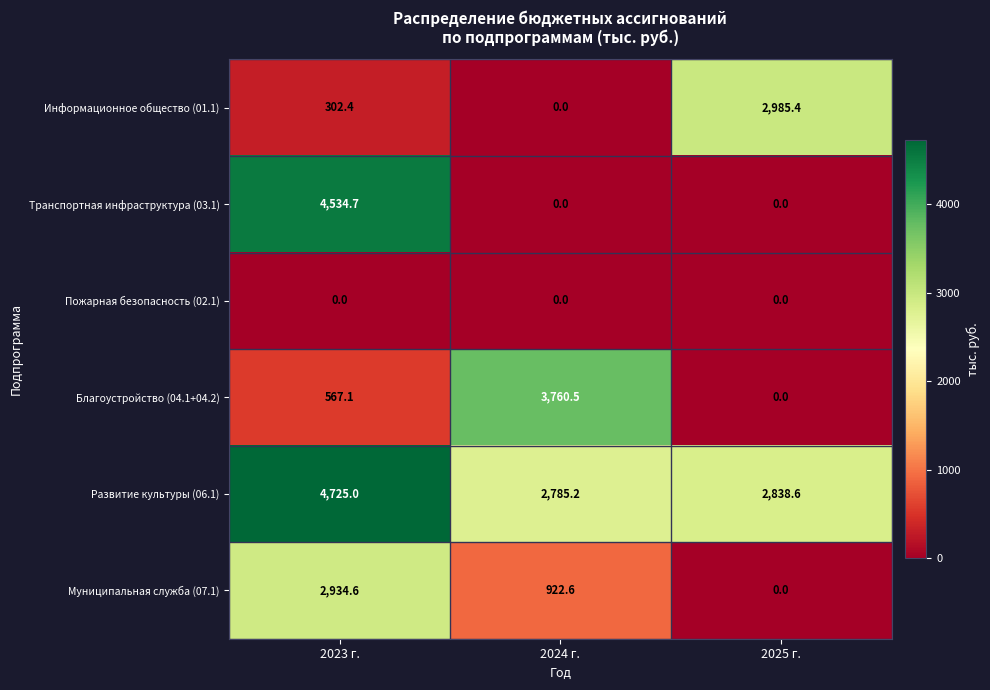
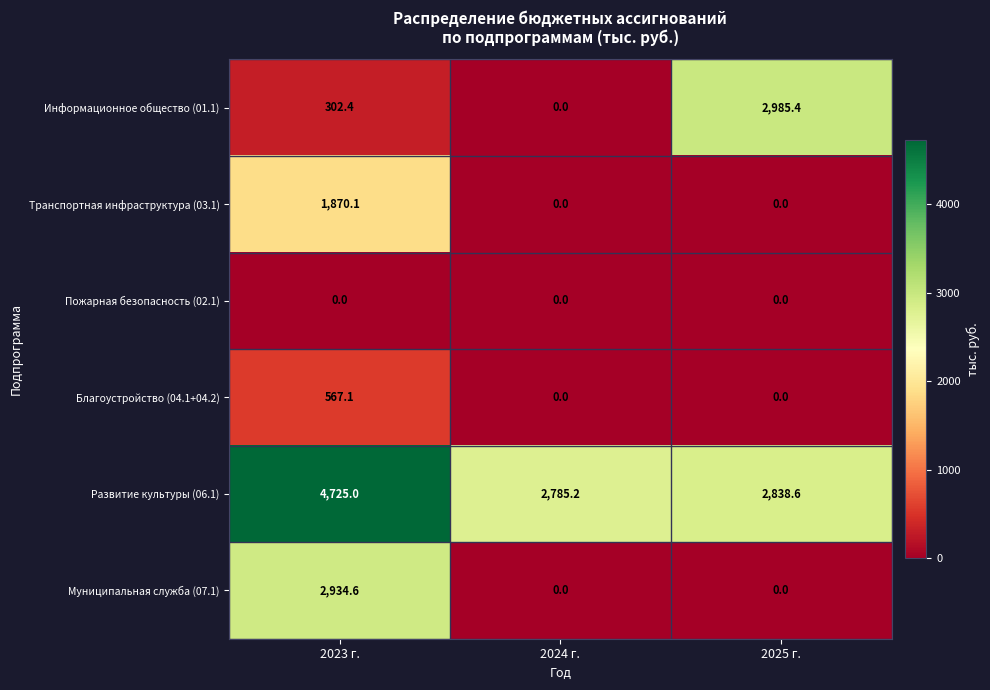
Транспортная инфраструктура (03.1), 2023 г.: 4,534.7 -> 1,870.1
Благоустройство (04.1+04.2), 2024 г.: 3,760.5 -> 0.0
Муниципальная служба (07.1), 2024 г.: 922.6 -> 0.0
